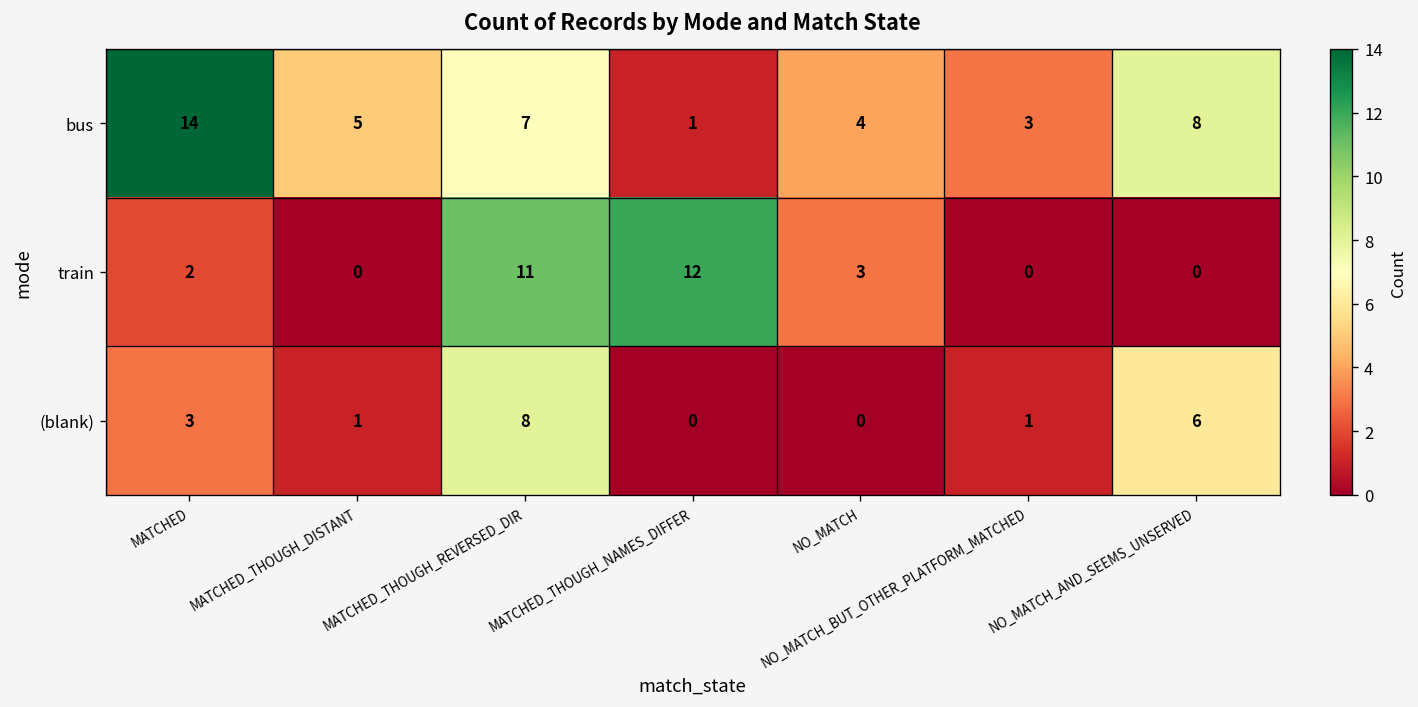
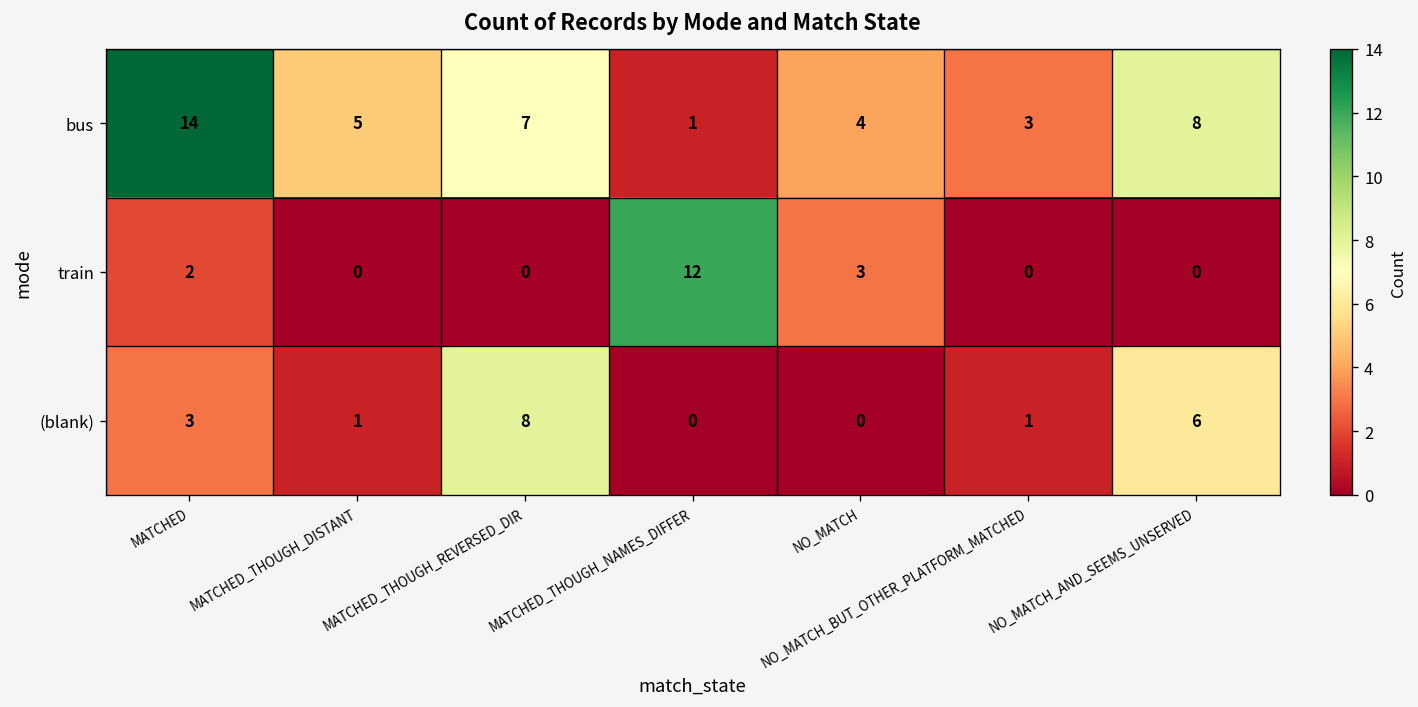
train, MATCHED_THOUGH_REVERSED_DIR: 11 -> 0
